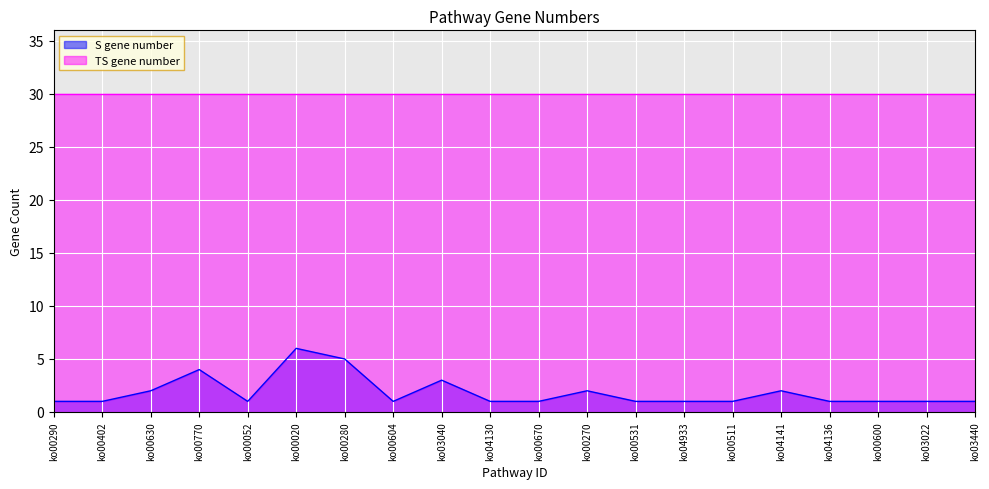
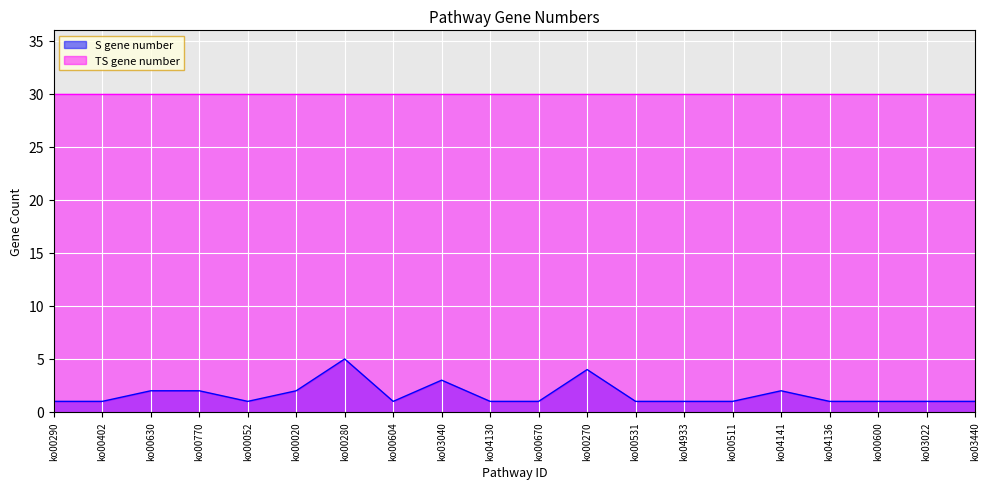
S gene number, ko00770: 4 -> 2
S gene number, ko00020: 6 -> 2
S gene number, ko00270: 2 -> 4
